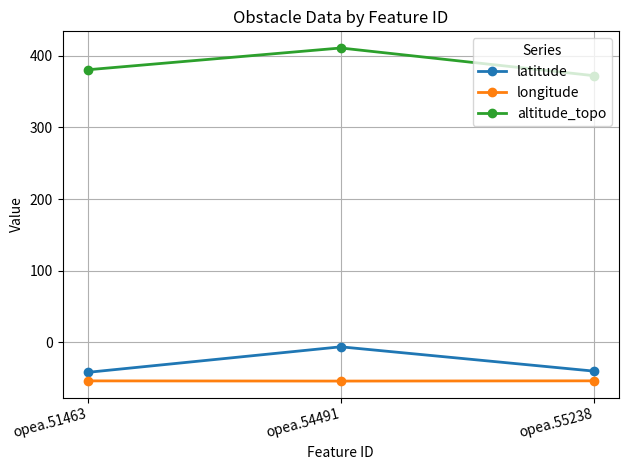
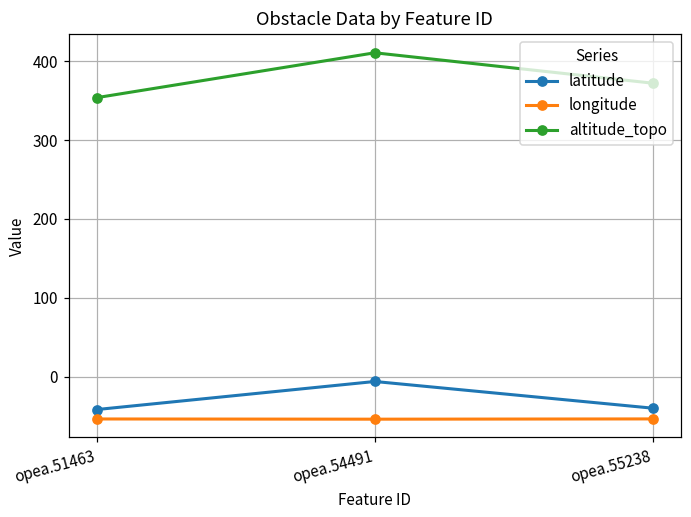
altitude_topo, opea.51463: 380 -> 350
